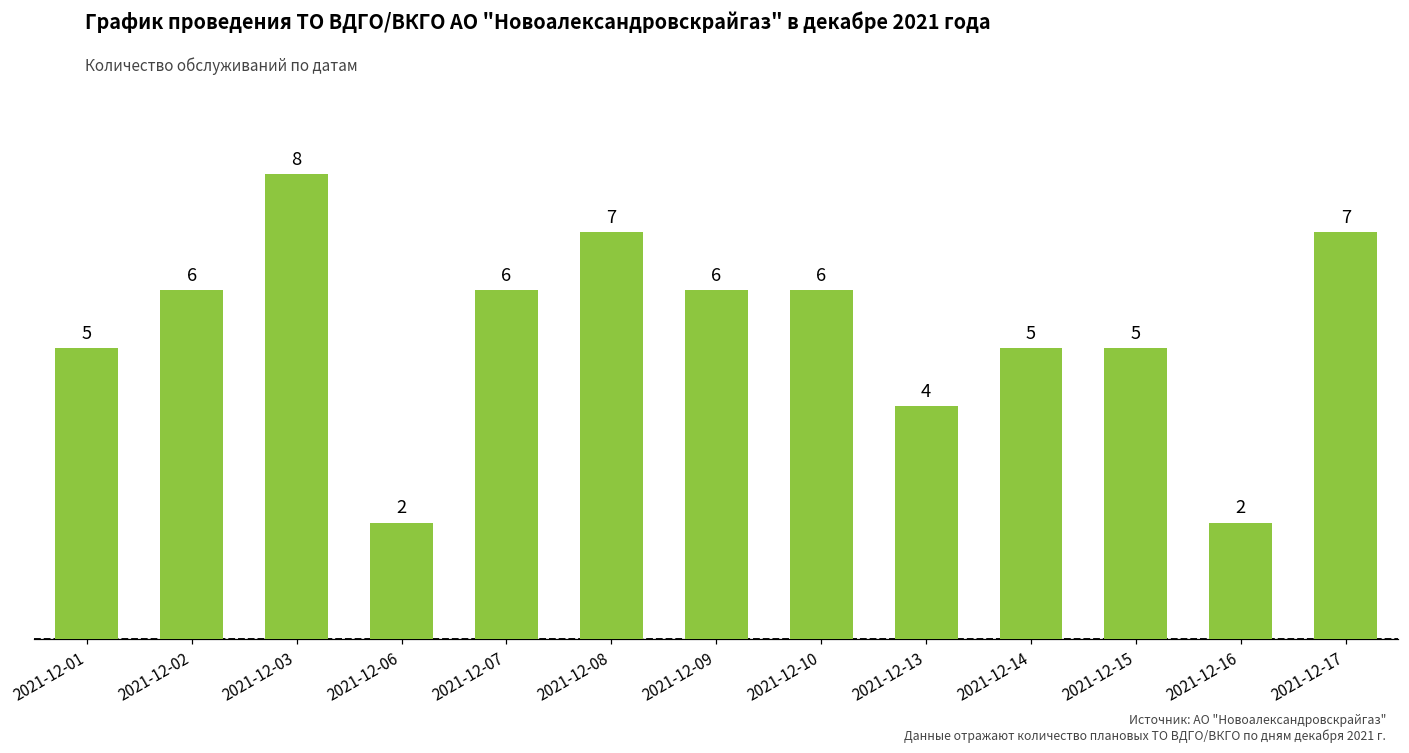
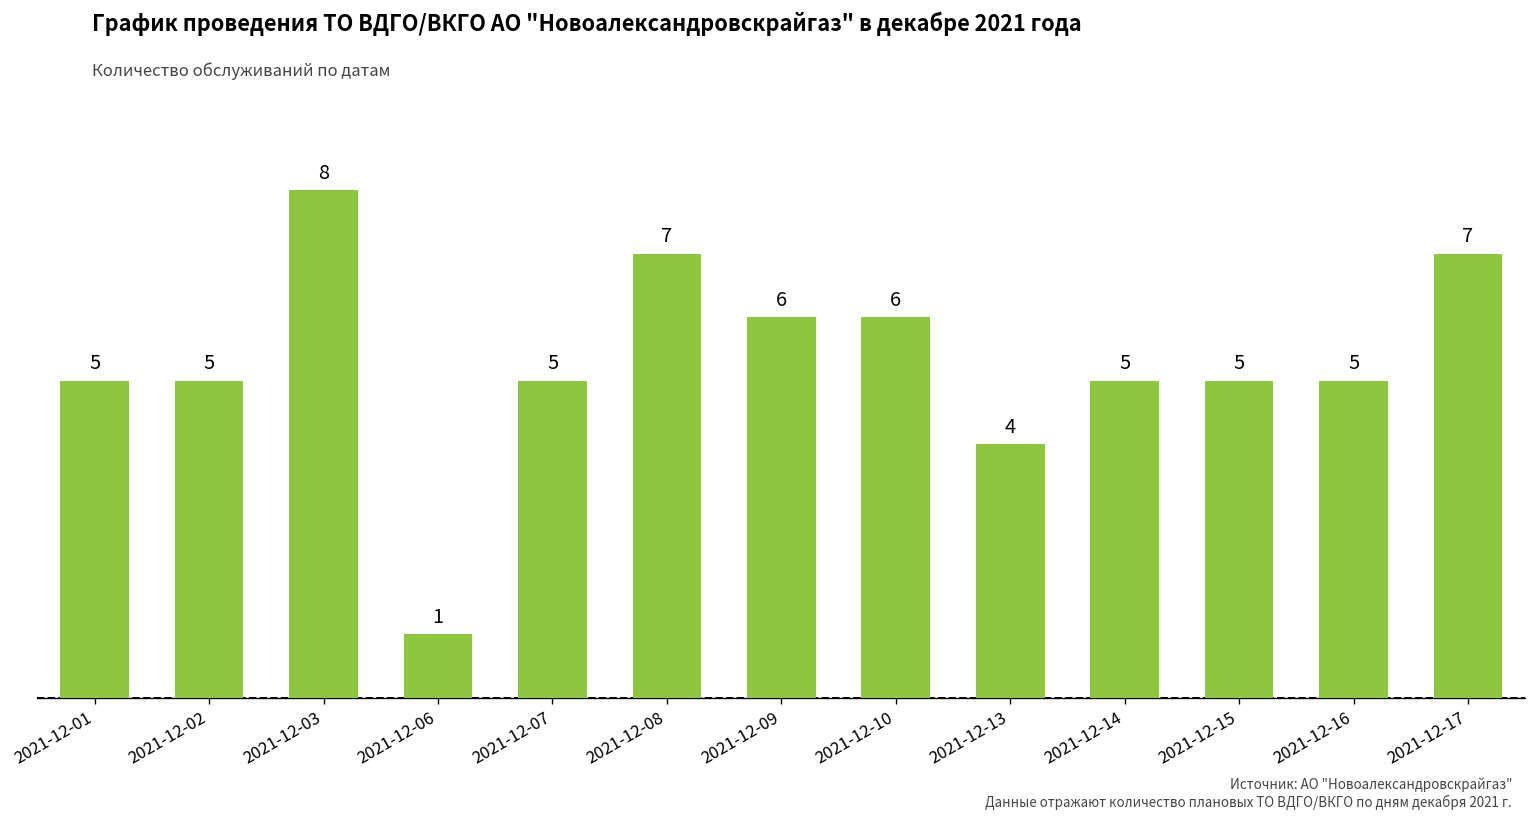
2021-12-02: 6 -> 5
2021-12-06: 2 -> 1
2021-12-07: 6 -> 5
2021-12-16: 2 -> 5
